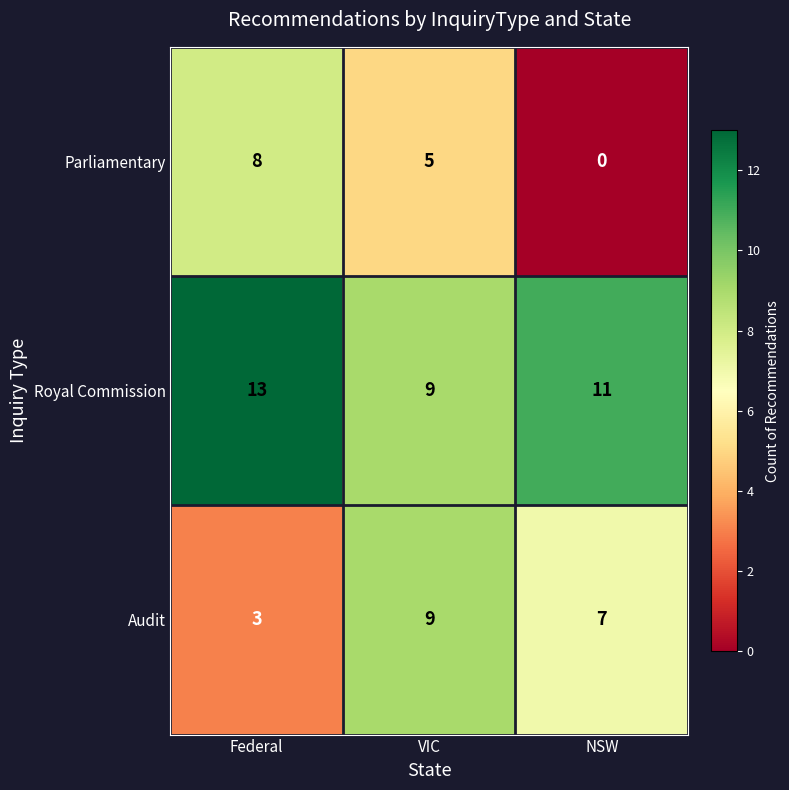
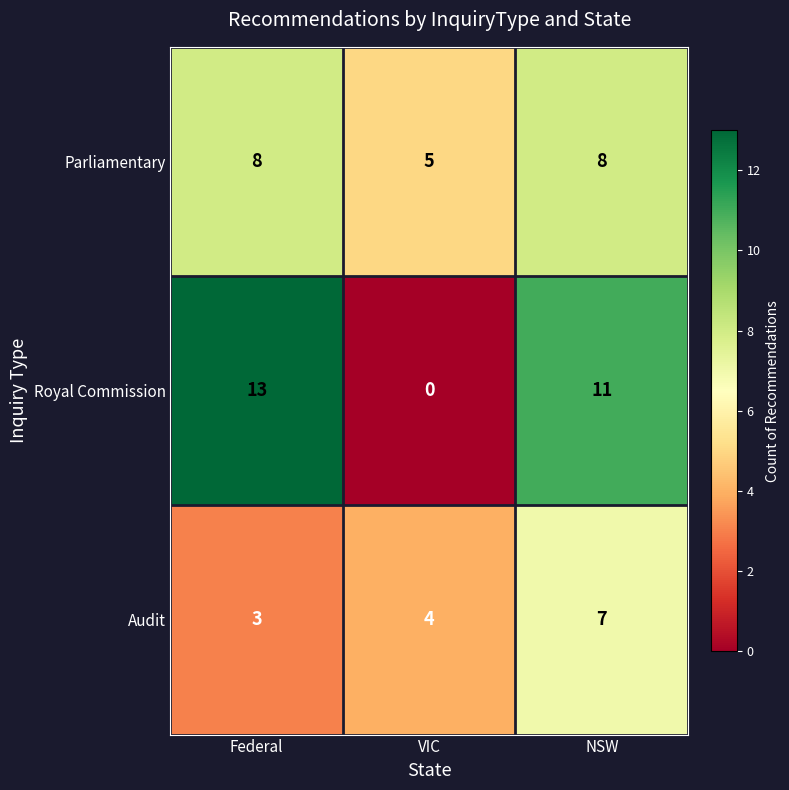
Parliamentary, NSW: 0 -> 8
Royal Commission, VIC: 9 -> 0
Audit, VIC: 9 -> 4
